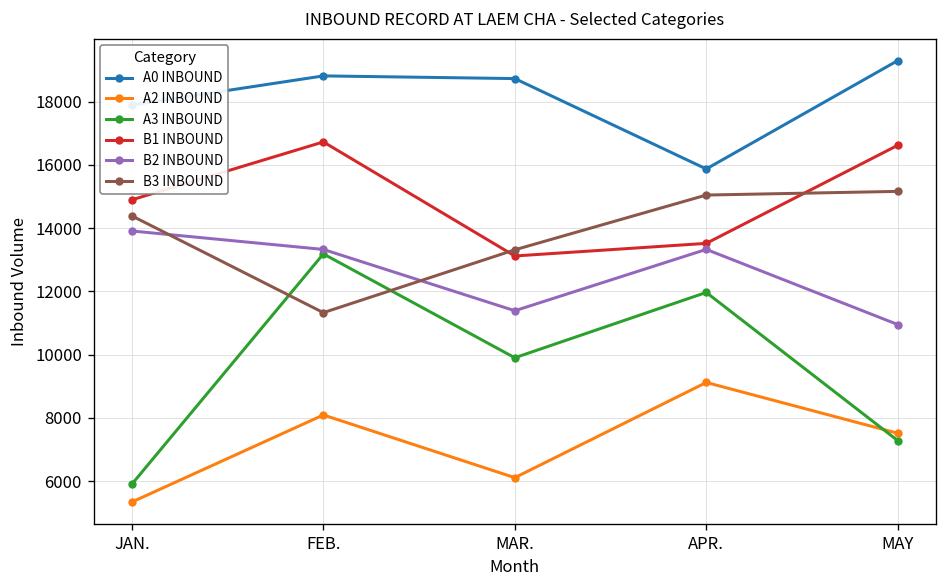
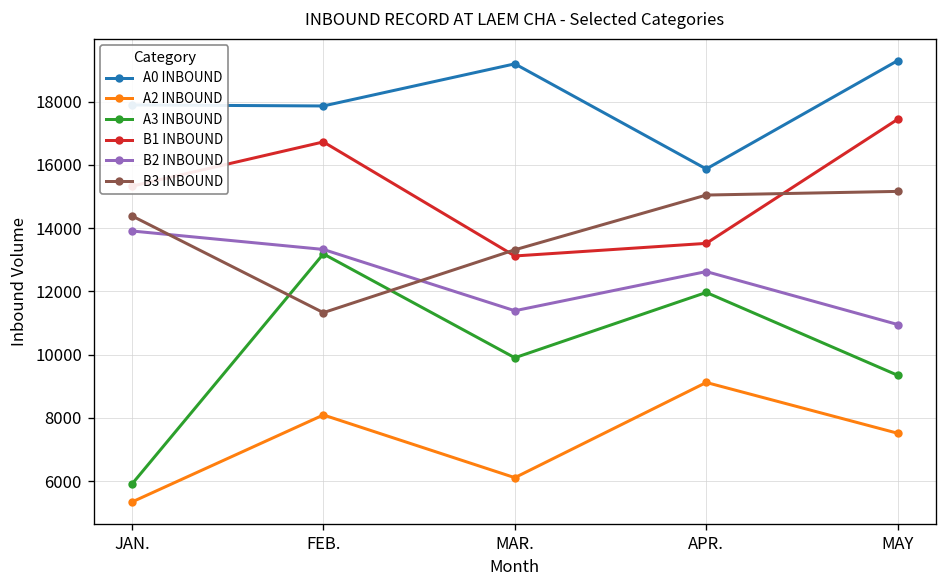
B1 INBOUND, JAN.: 14900 -> 15300
A0 INBOUND, FEB.: 18800 -> 17900
A0 INBOUND, MAR.: 18700 -> 19200
B2 INBOUND, APR.: 13300 -> 12600
A3 INBOUND, MAY: 7300 -> 9300
B1 INBOUND, MAY: 16600 -> 17400
